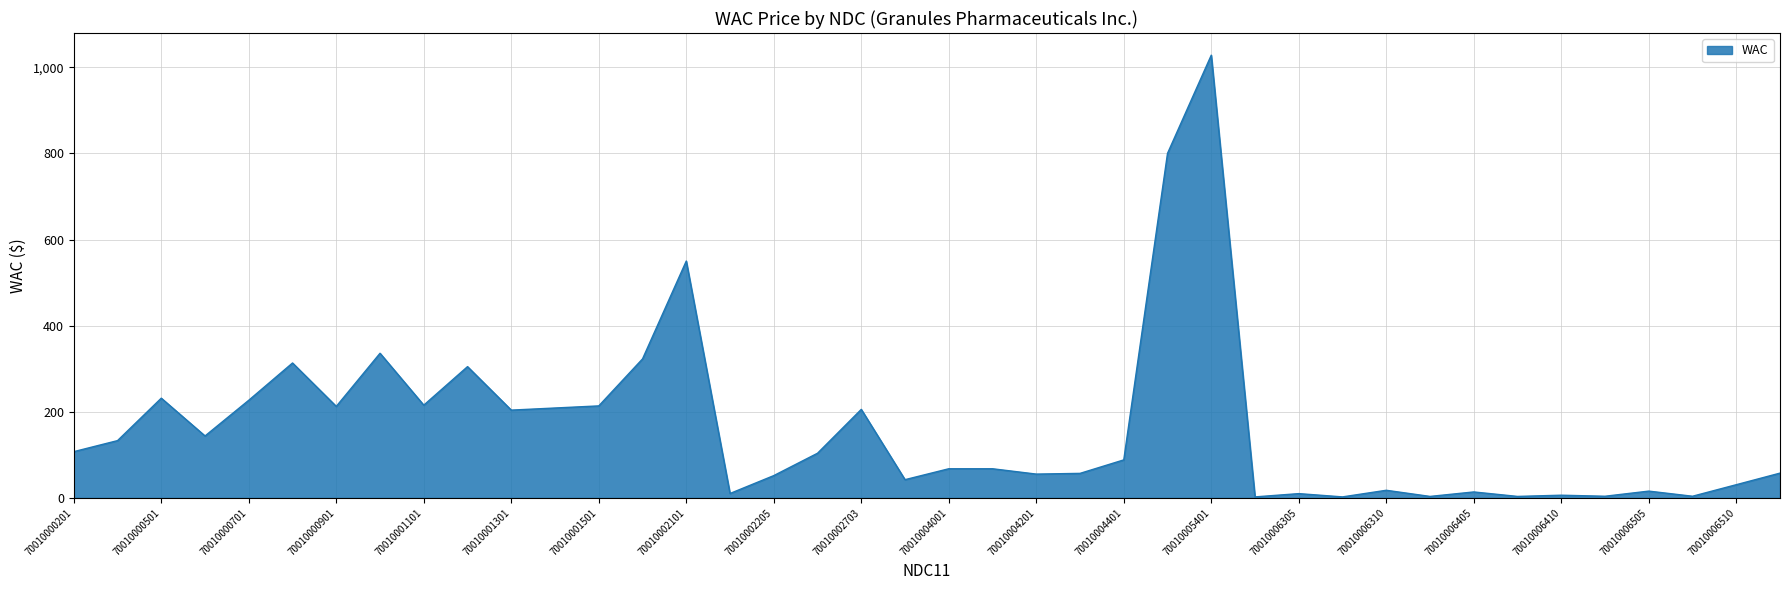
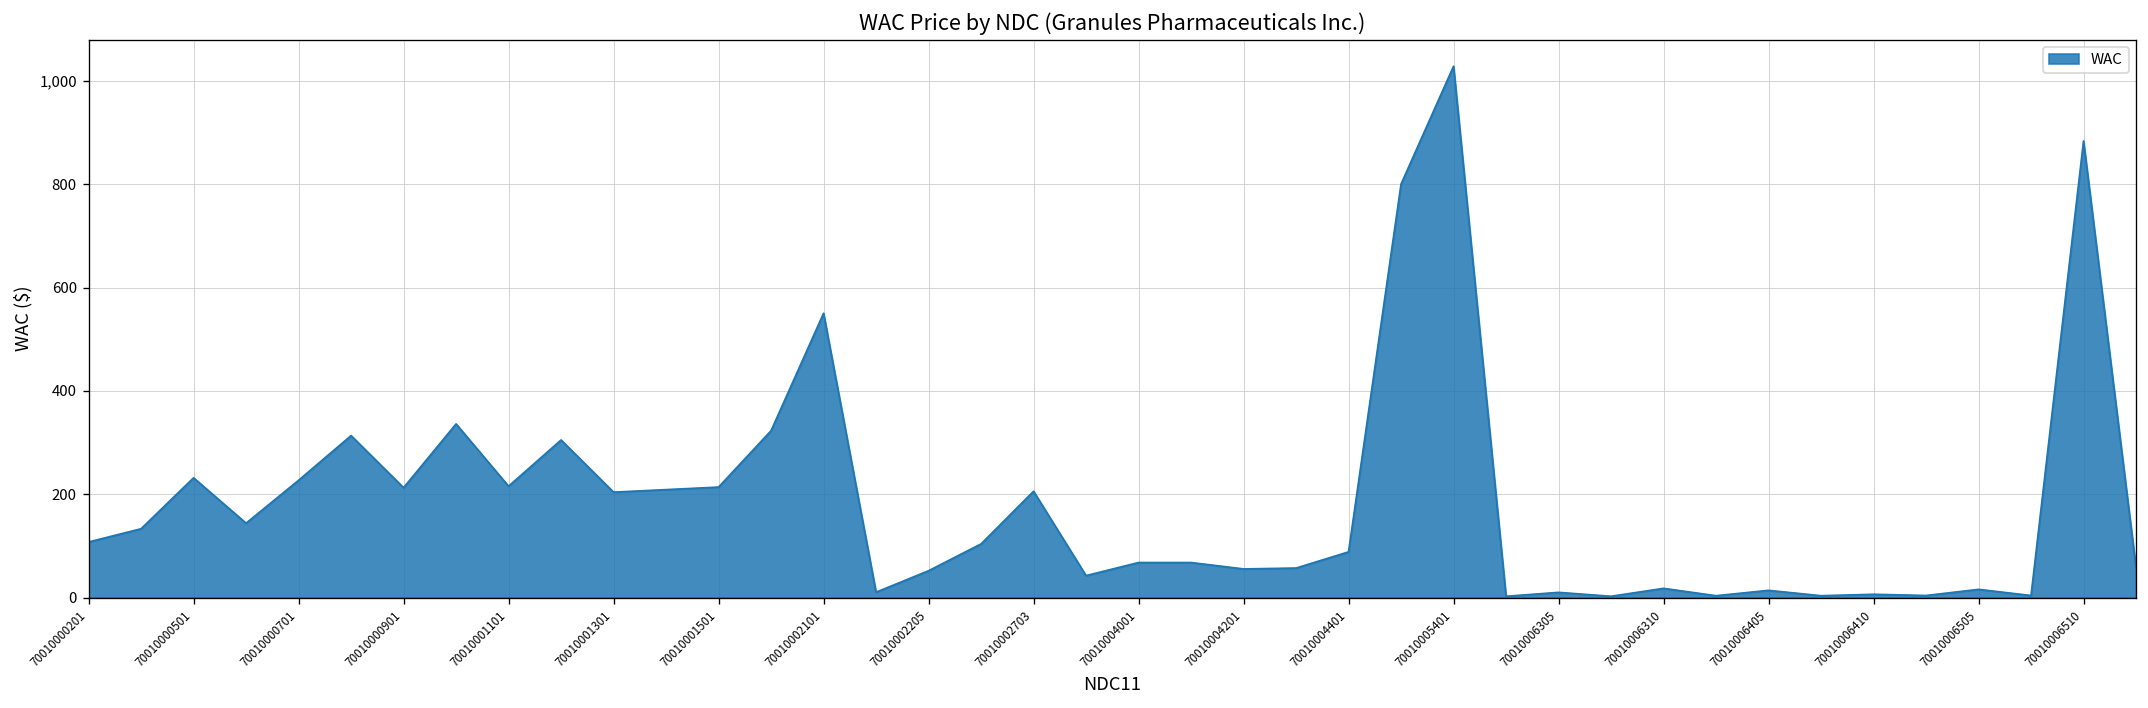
70010006510: 30 -> 880
